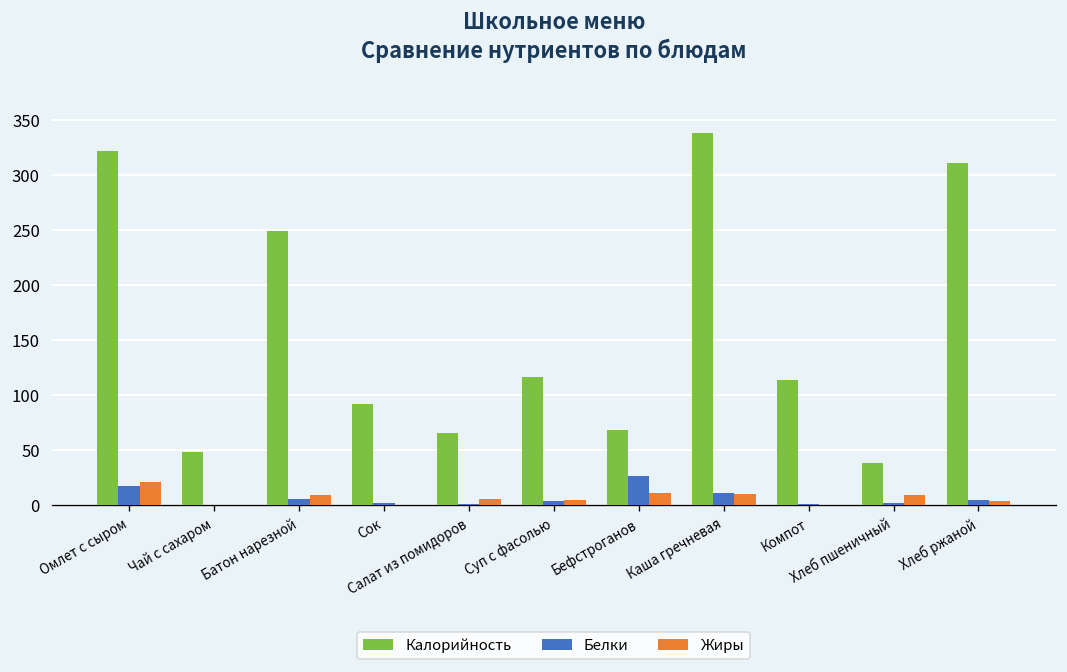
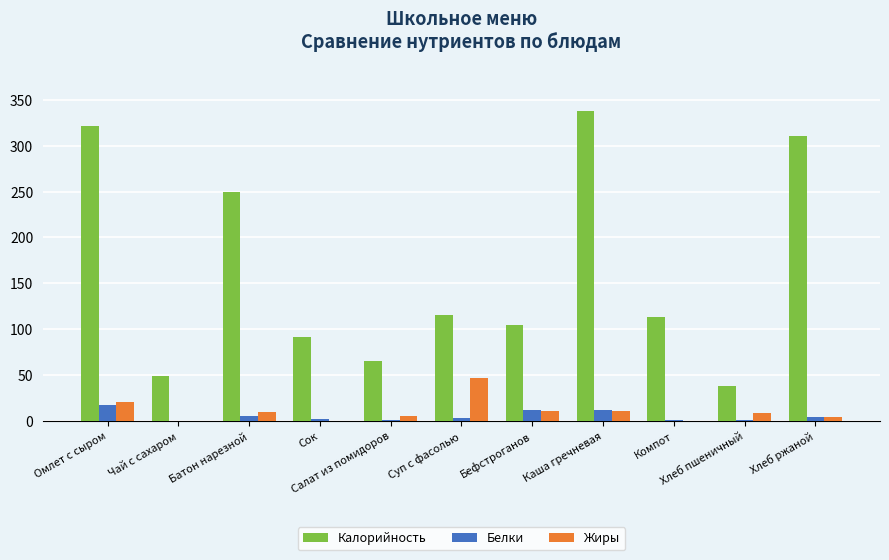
Жиры, Суп с фасолью: 0 -> 50
Калорийность, Бефстроганов: 70 -> 100
Белки, Бефстроганов: 30 -> 10
